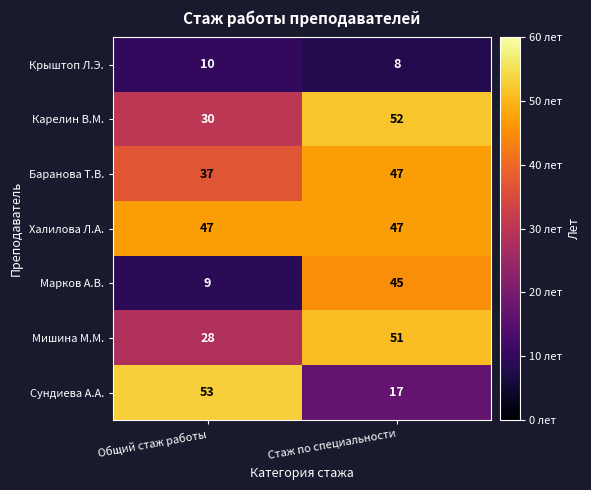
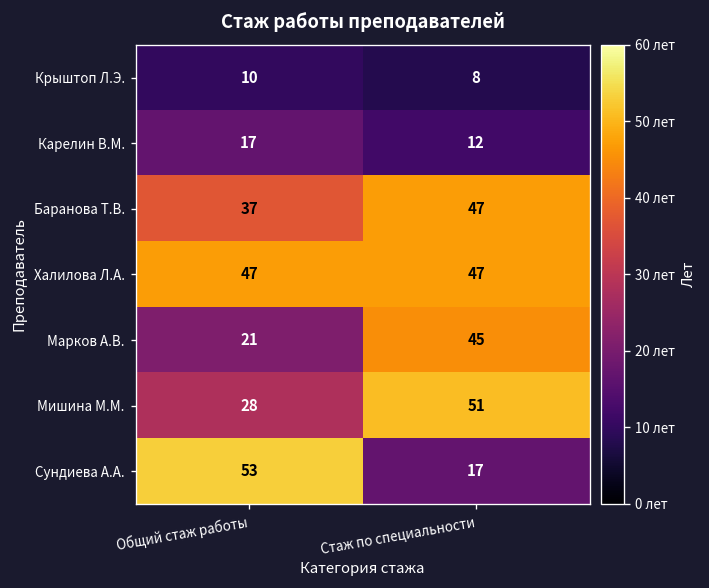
Карелин В.М., Общий стаж работы: 30 -> 17
Карелин В.М., Стаж по специальности: 52 -> 12
Марков А.В., Общий стаж работы: 9 -> 21
